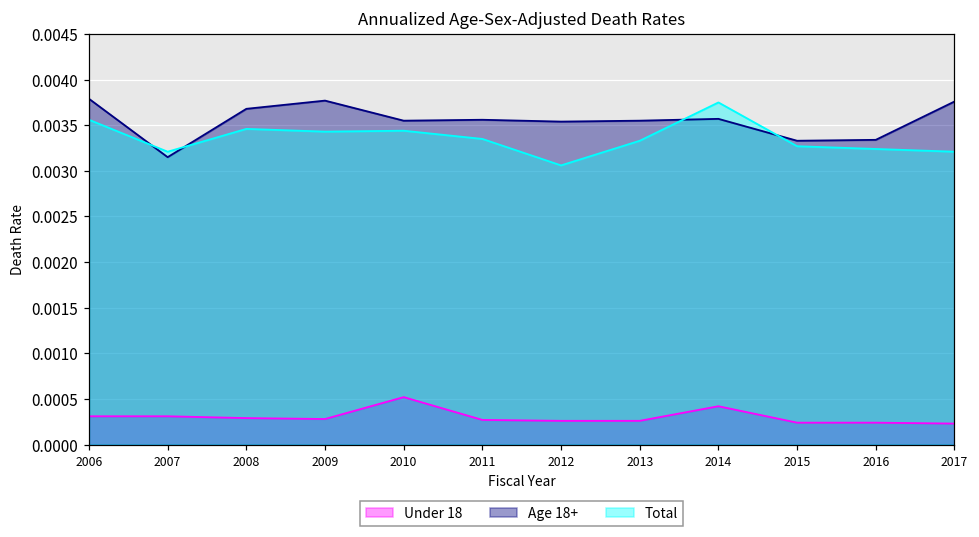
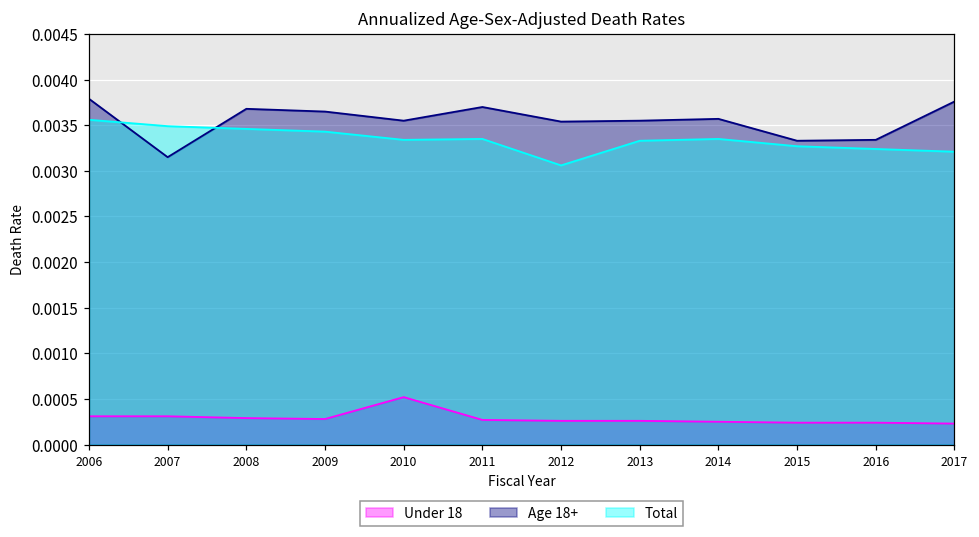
Total, 2007: 0.0032 -> 0.0035
Age 18+, 2009: 0.0038 -> 0.0037
Total, 2010: 0.0034 -> 0.0033
Age 18+, 2011: 0.0036 -> 0.0037
Under 18, 2014: 0.0004 -> 0.0003
Total, 2014: 0.0038 -> 0.0034
